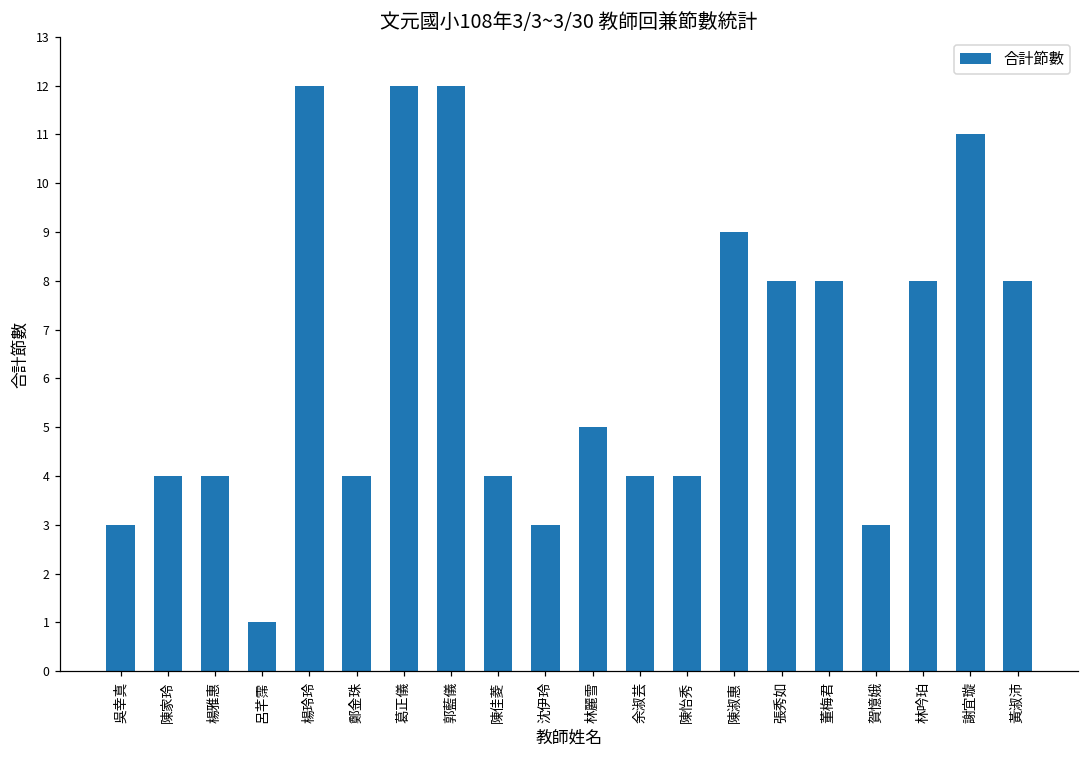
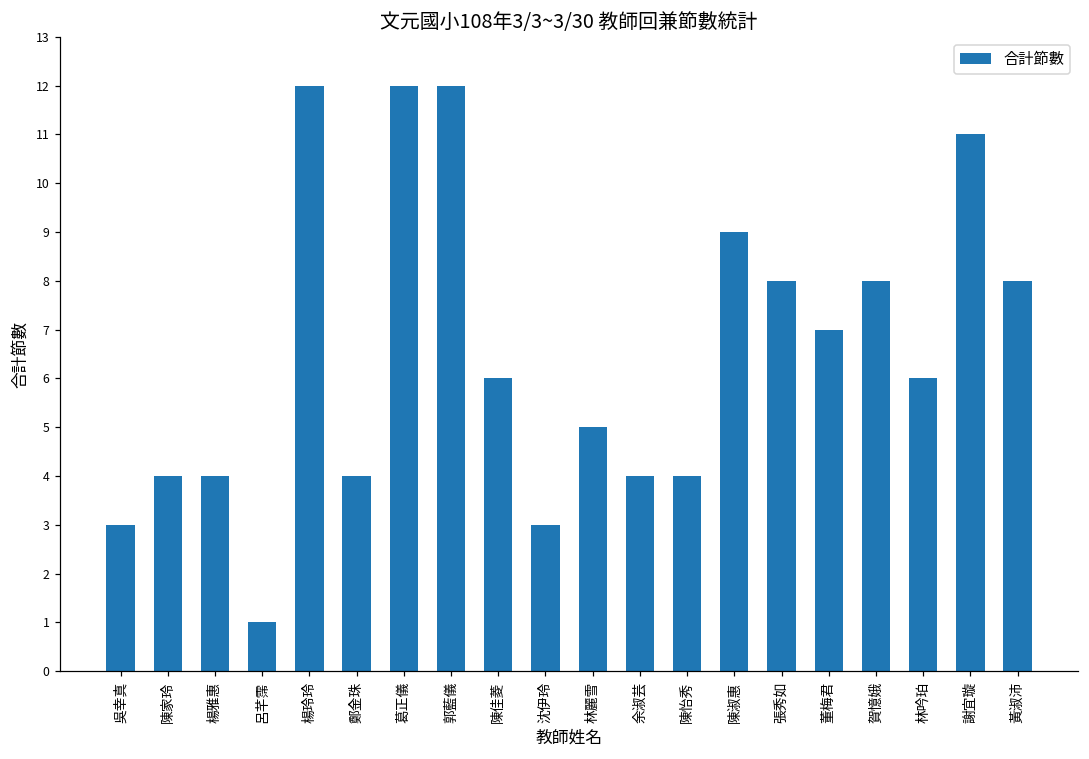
陳佳菱: 4 -> 6
董梅君: 8 -> 7
賀憶娥: 3 -> 8
林吟珀: 8 -> 6
